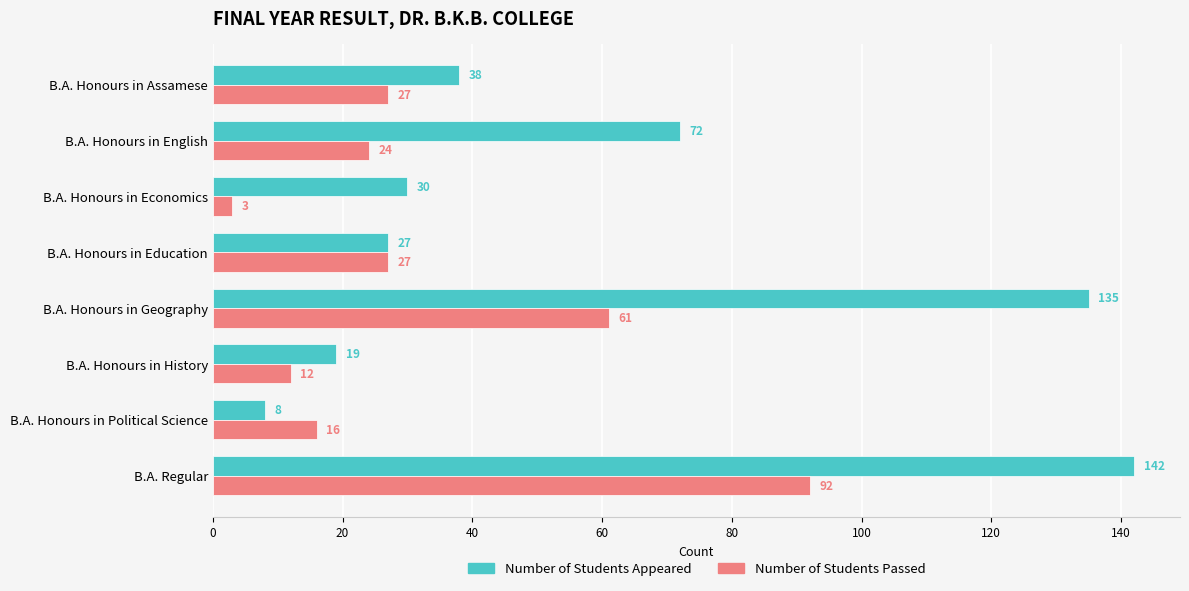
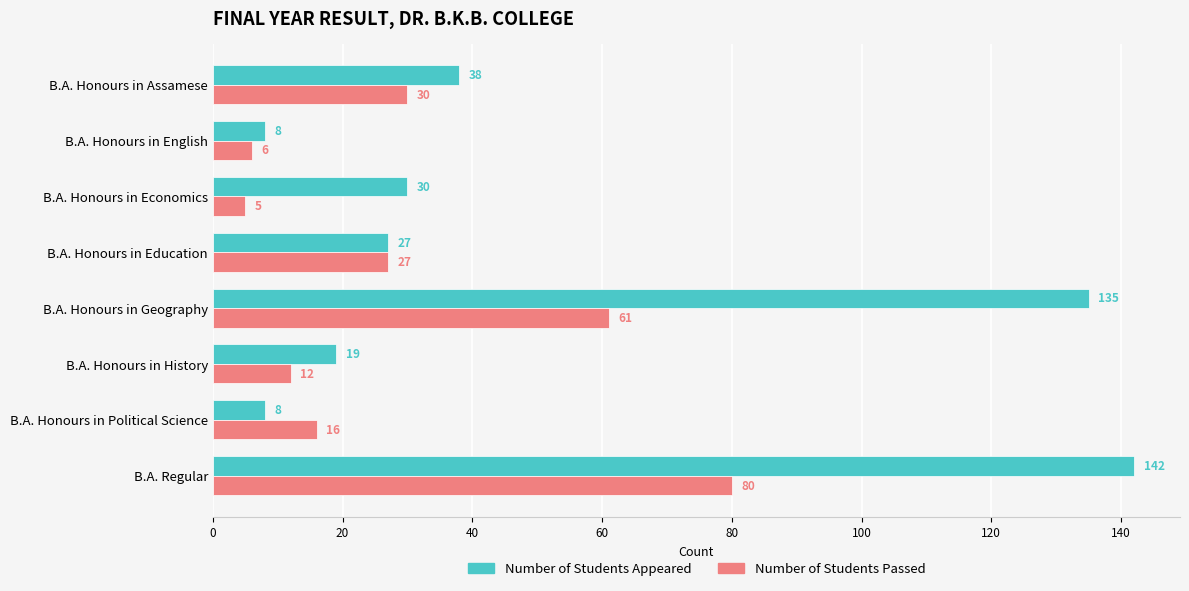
Number of Students Passed, B.A. Honours in Assamese: 27 -> 30
Number of Students Appeared, B.A. Honours in English: 72 -> 8
Number of Students Passed, B.A. Honours in English: 24 -> 6
Number of Students Passed, B.A. Honours in Economics: 3 -> 5
Number of Students Passed, B.A. Regular: 92 -> 80
